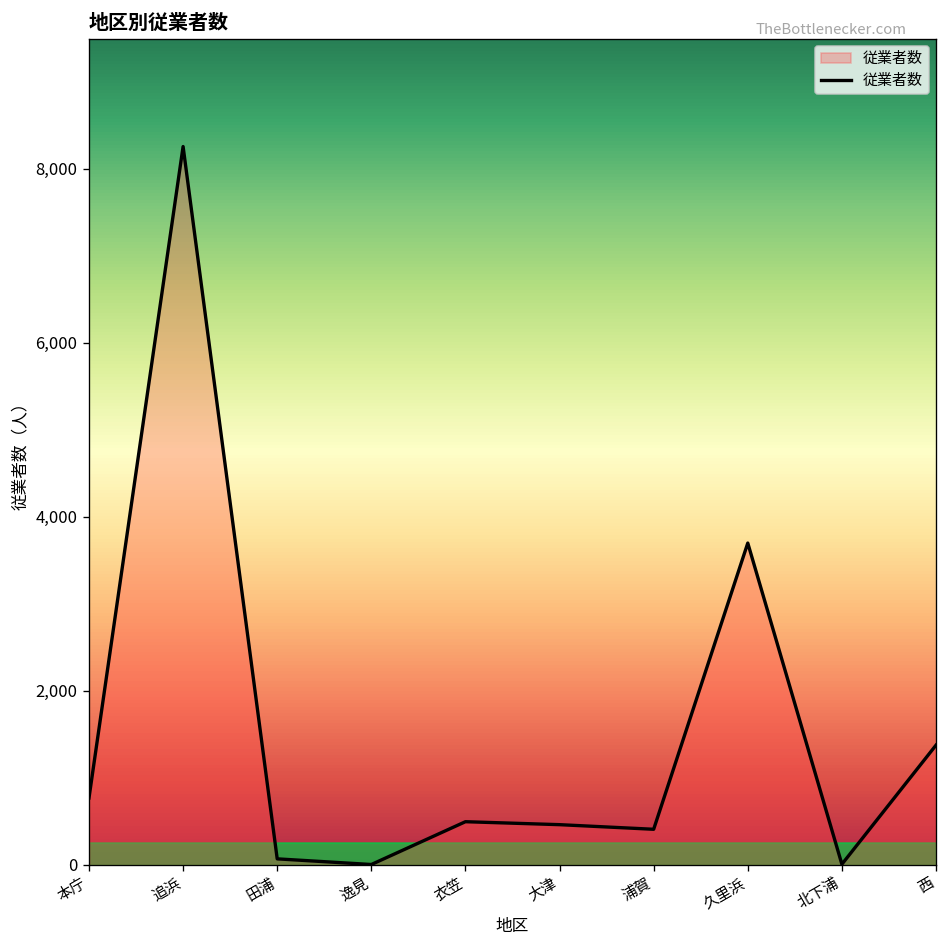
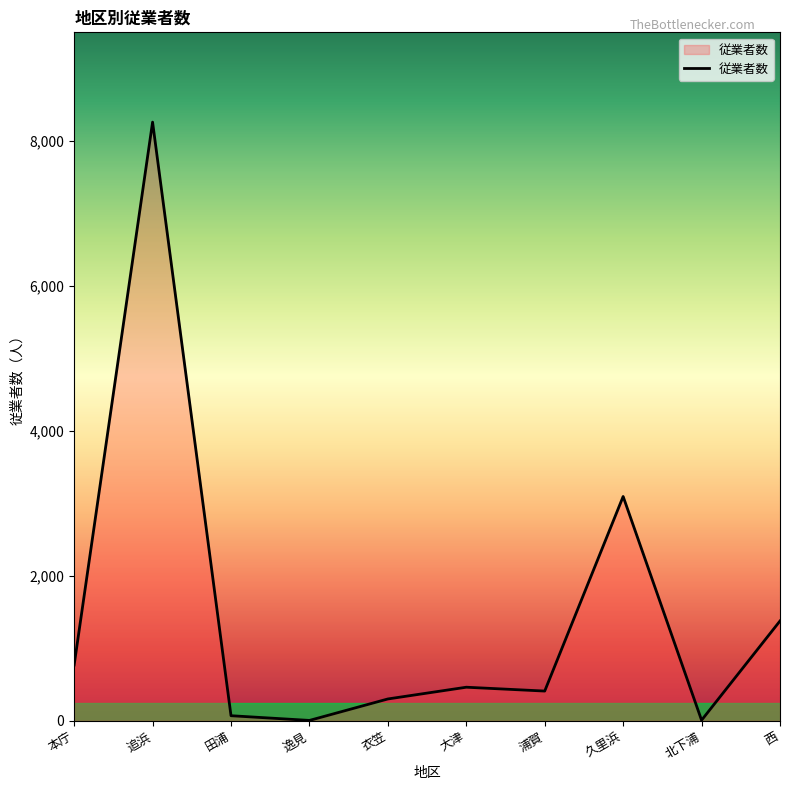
衣笠: 500 -> 300
久里浜: 3,700 -> 3,100
